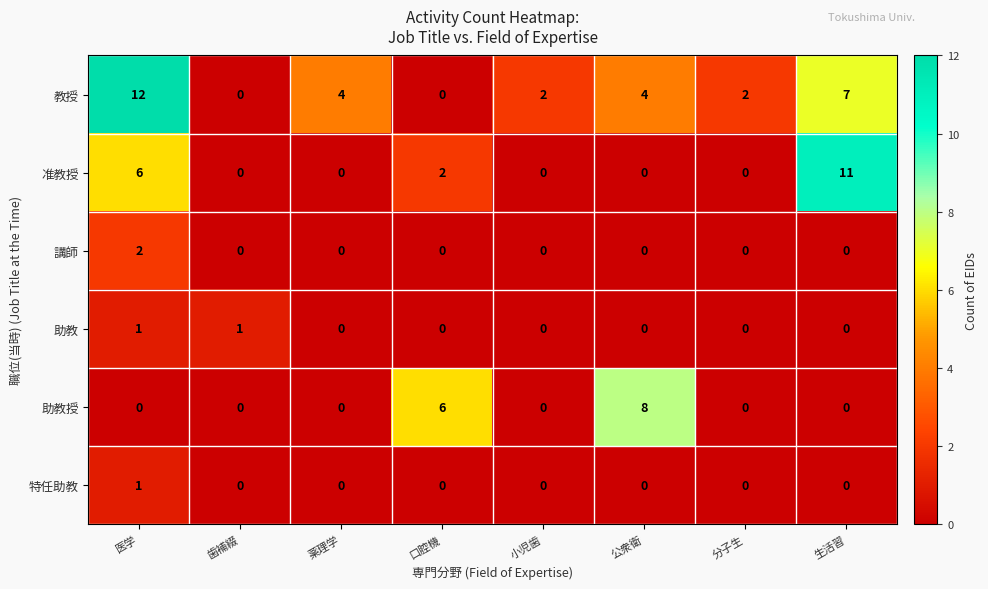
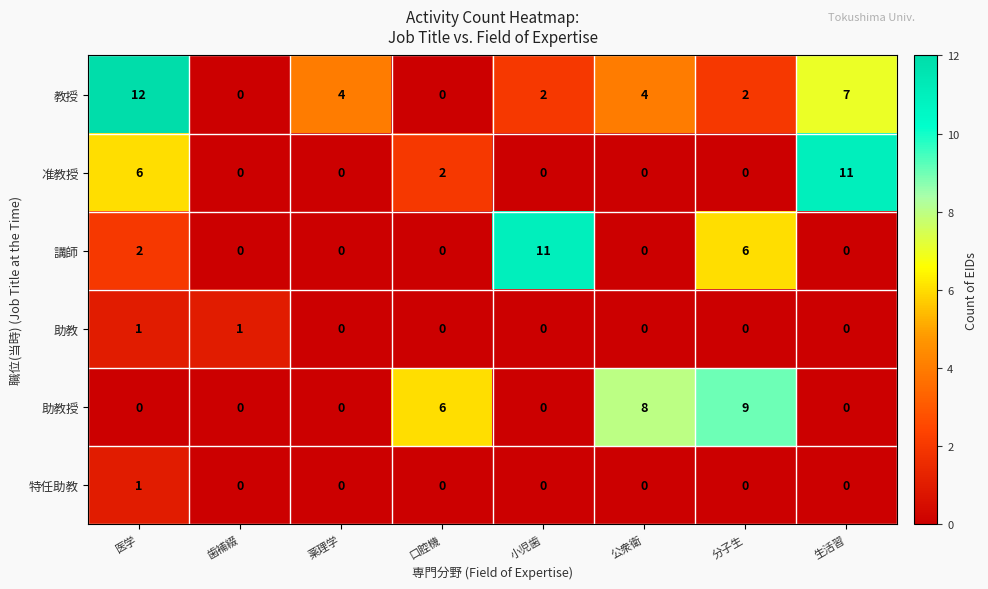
講師, 小児歯: 0 -> 11
講師, 分子生: 0 -> 6
助教授, 分子生: 0 -> 9
